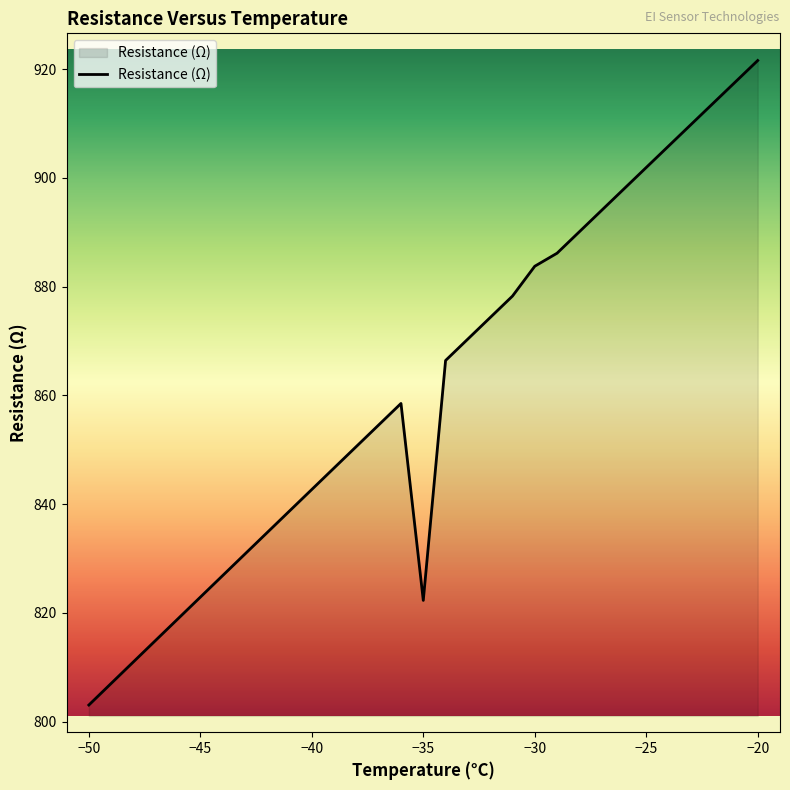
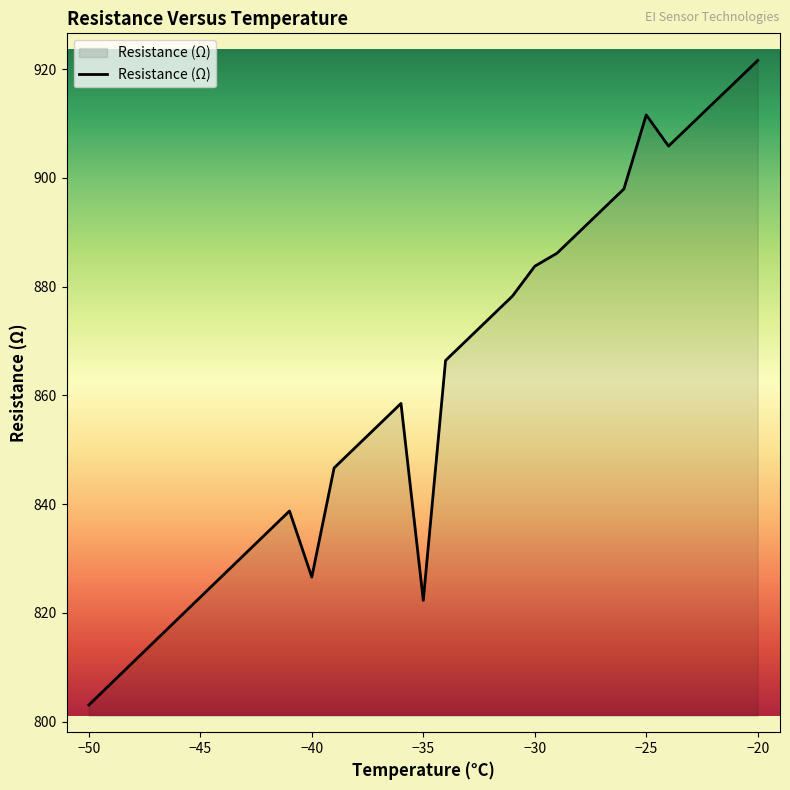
−40: 843 -> 827
−25: 902 -> 912
